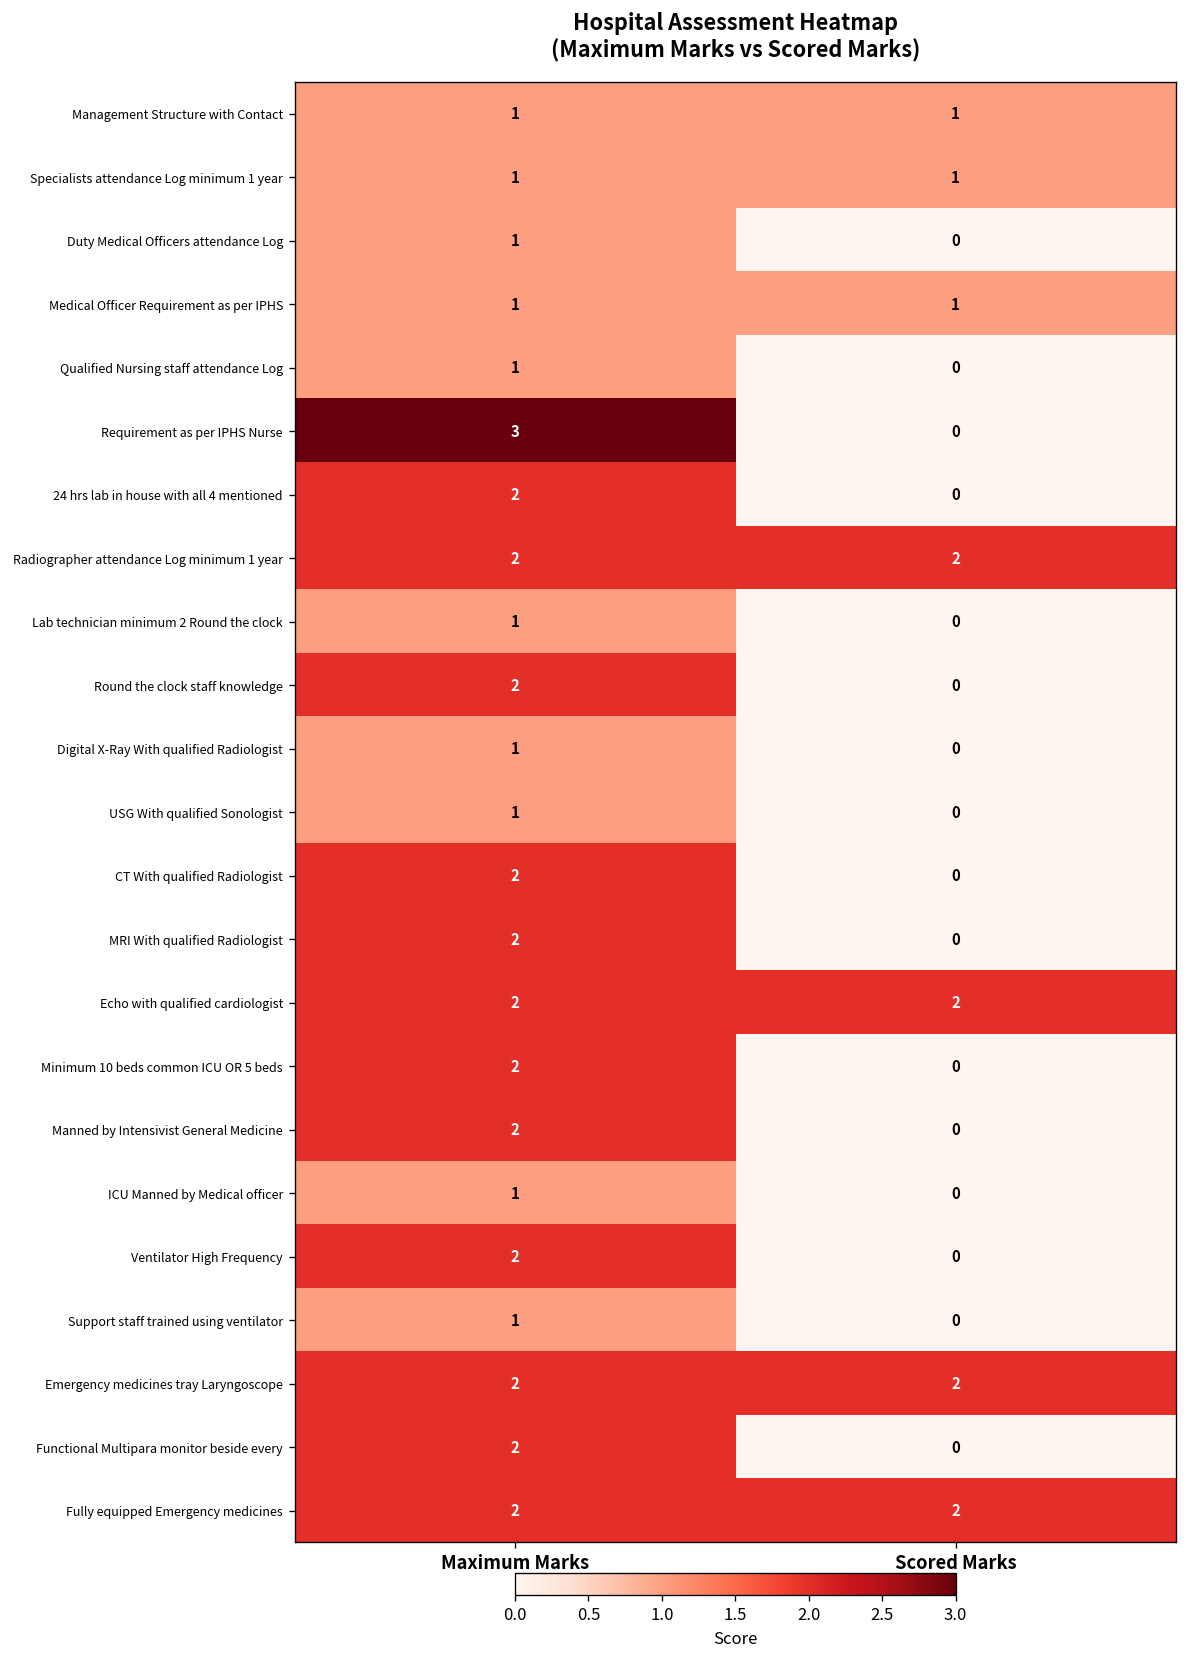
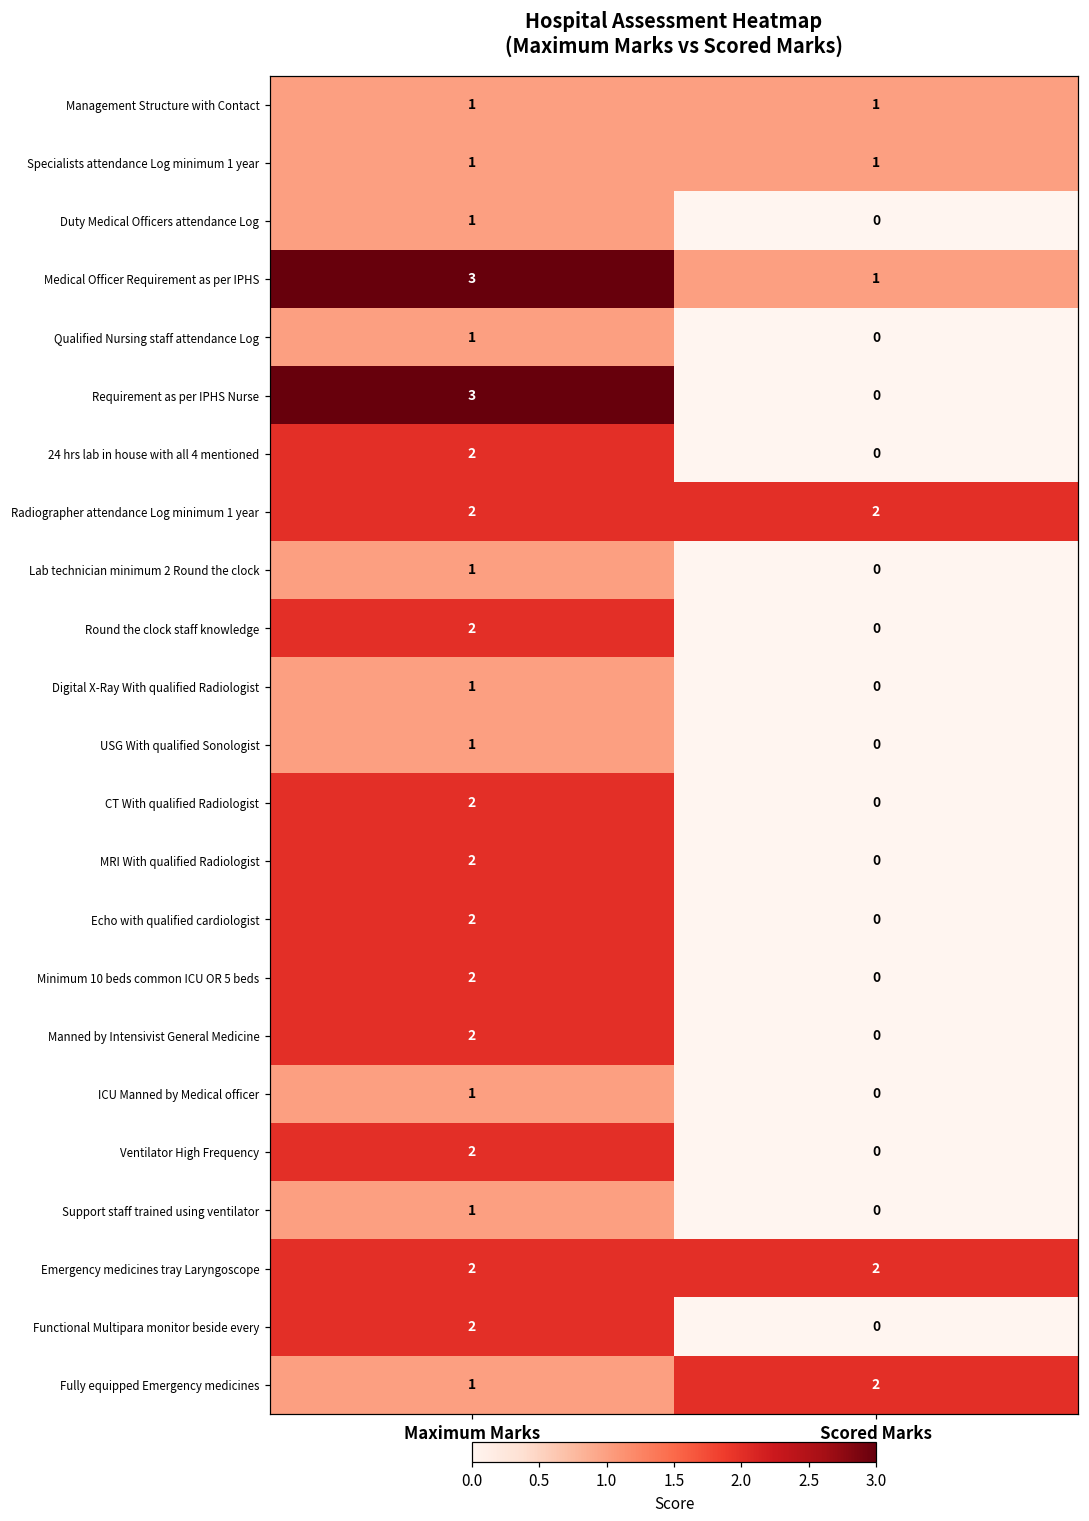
Medical Officer Requirement as per IPHS, Maximum Marks: 1 -> 3
Echo with qualified cardiologist, Scored Marks: 2 -> 0
Fully equipped Emergency medicines, Maximum Marks: 2 -> 1
